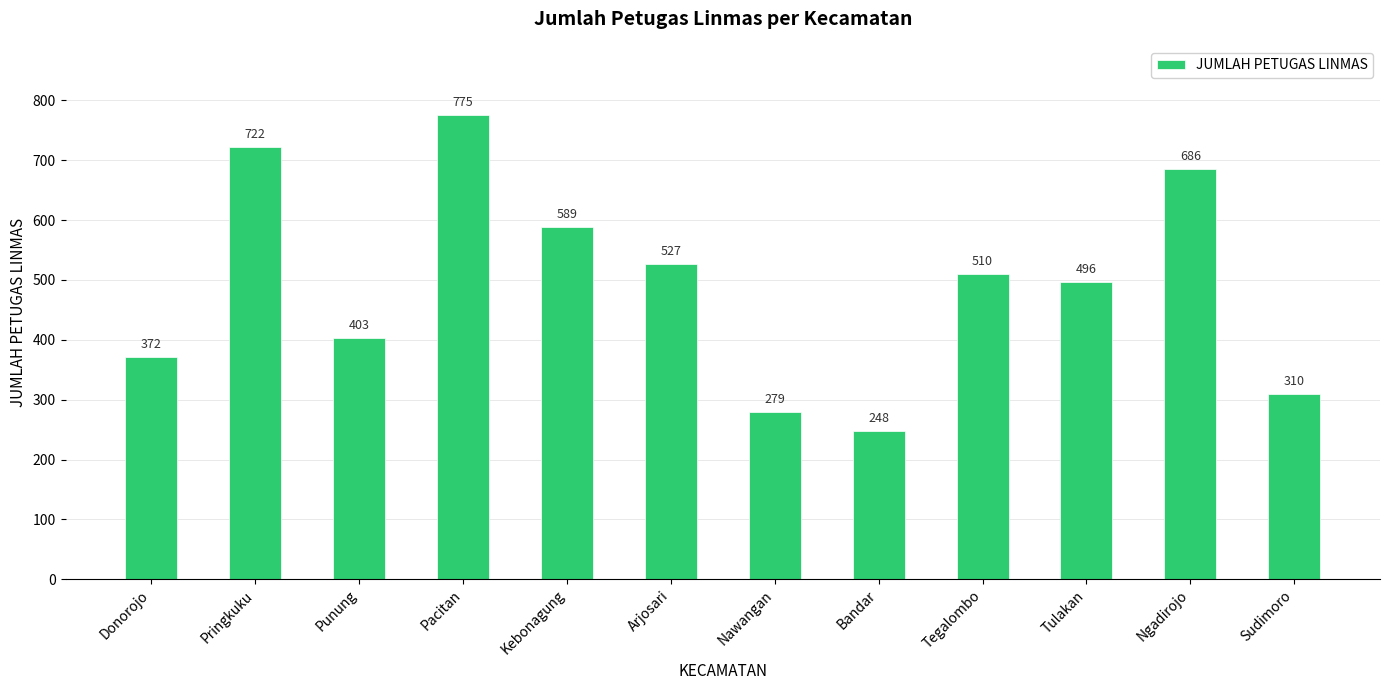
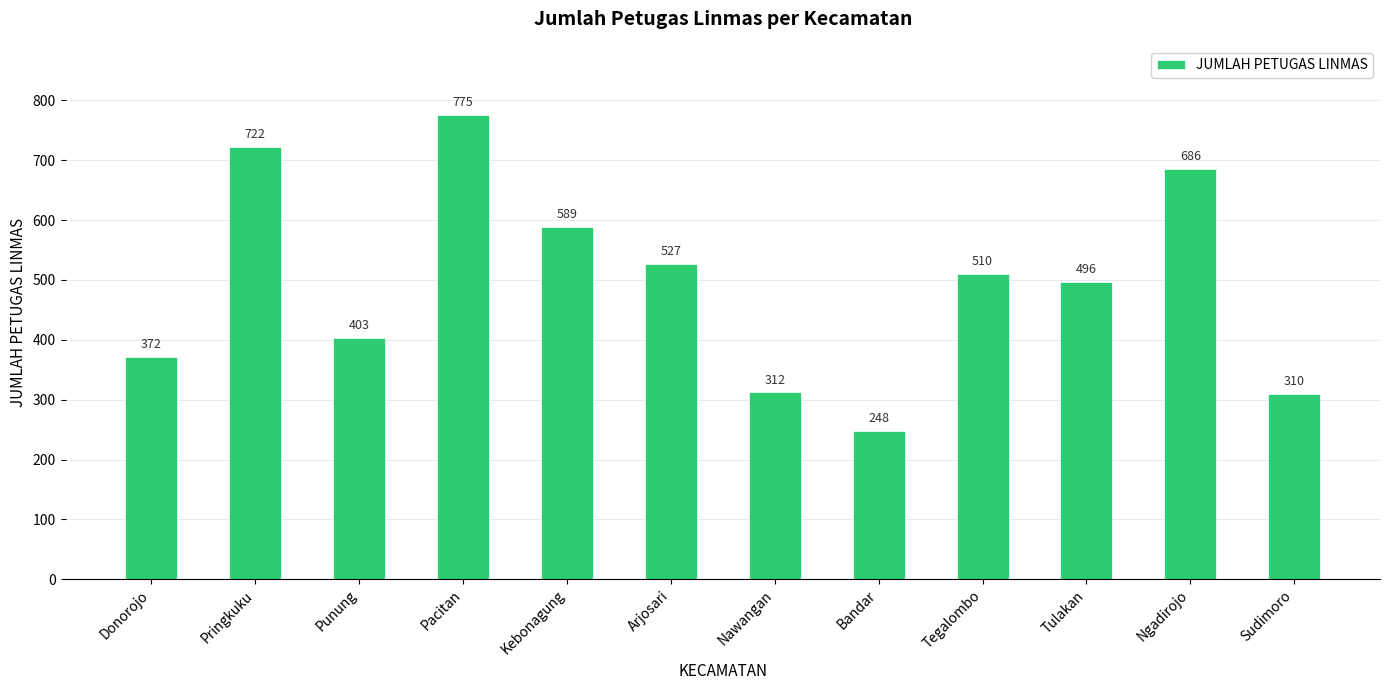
Nawangan: 279 -> 312
